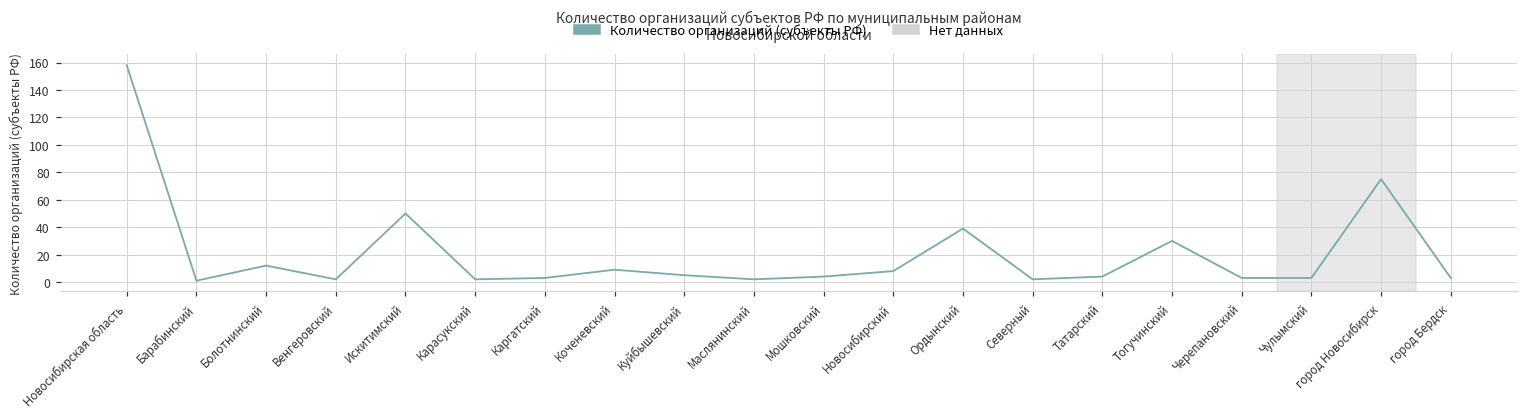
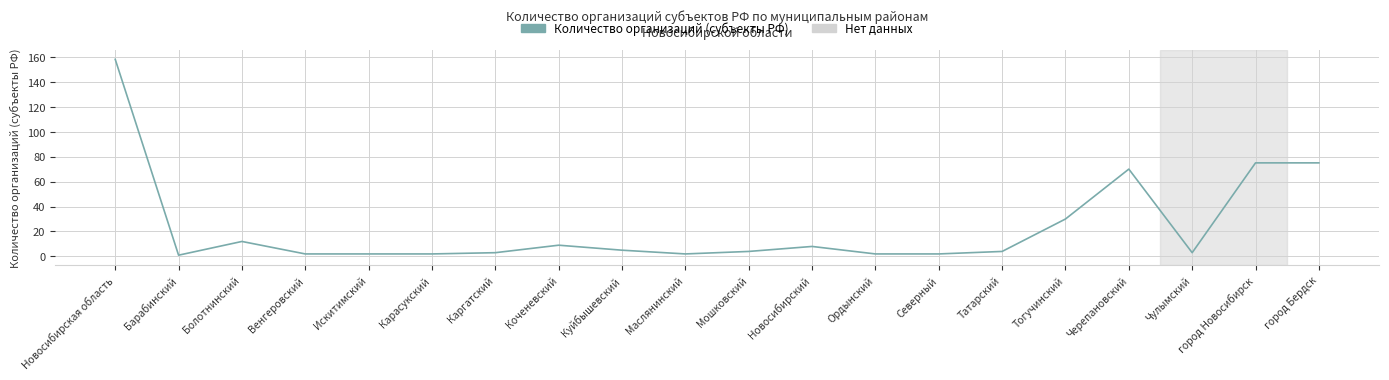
Искитимский: 50 -> 2
Ордынский: 39 -> 2
Черепановский: 3 -> 70
город Бердск: 3 -> 75
